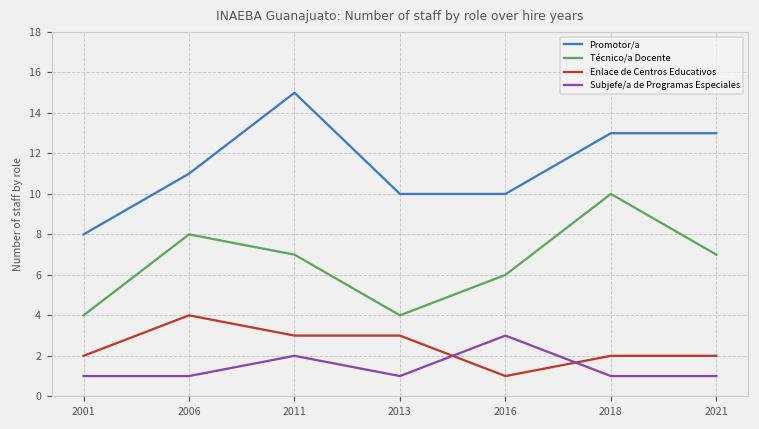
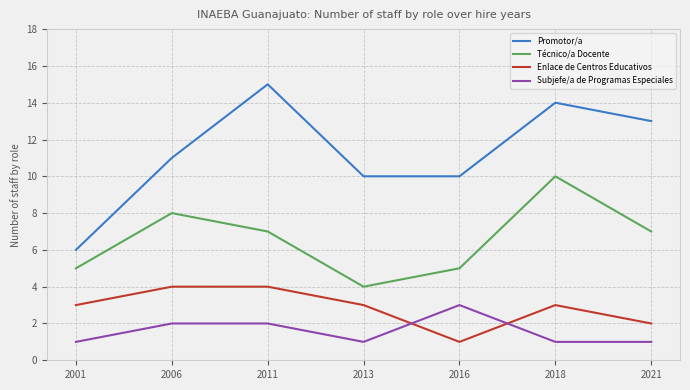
Promotor/a, 2001: 8 -> 6
Técnico/a Docente, 2001: 4 -> 5
Enlace de Centros Educativos, 2001: 2 -> 3
Subjefe/a de Programas Especiales, 2006: 1 -> 2
Enlace de Centros Educativos, 2011: 3 -> 4
Técnico/a Docente, 2016: 6 -> 5
Promotor/a, 2018: 13 -> 14
Enlace de Centros Educativos, 2018: 2 -> 3
